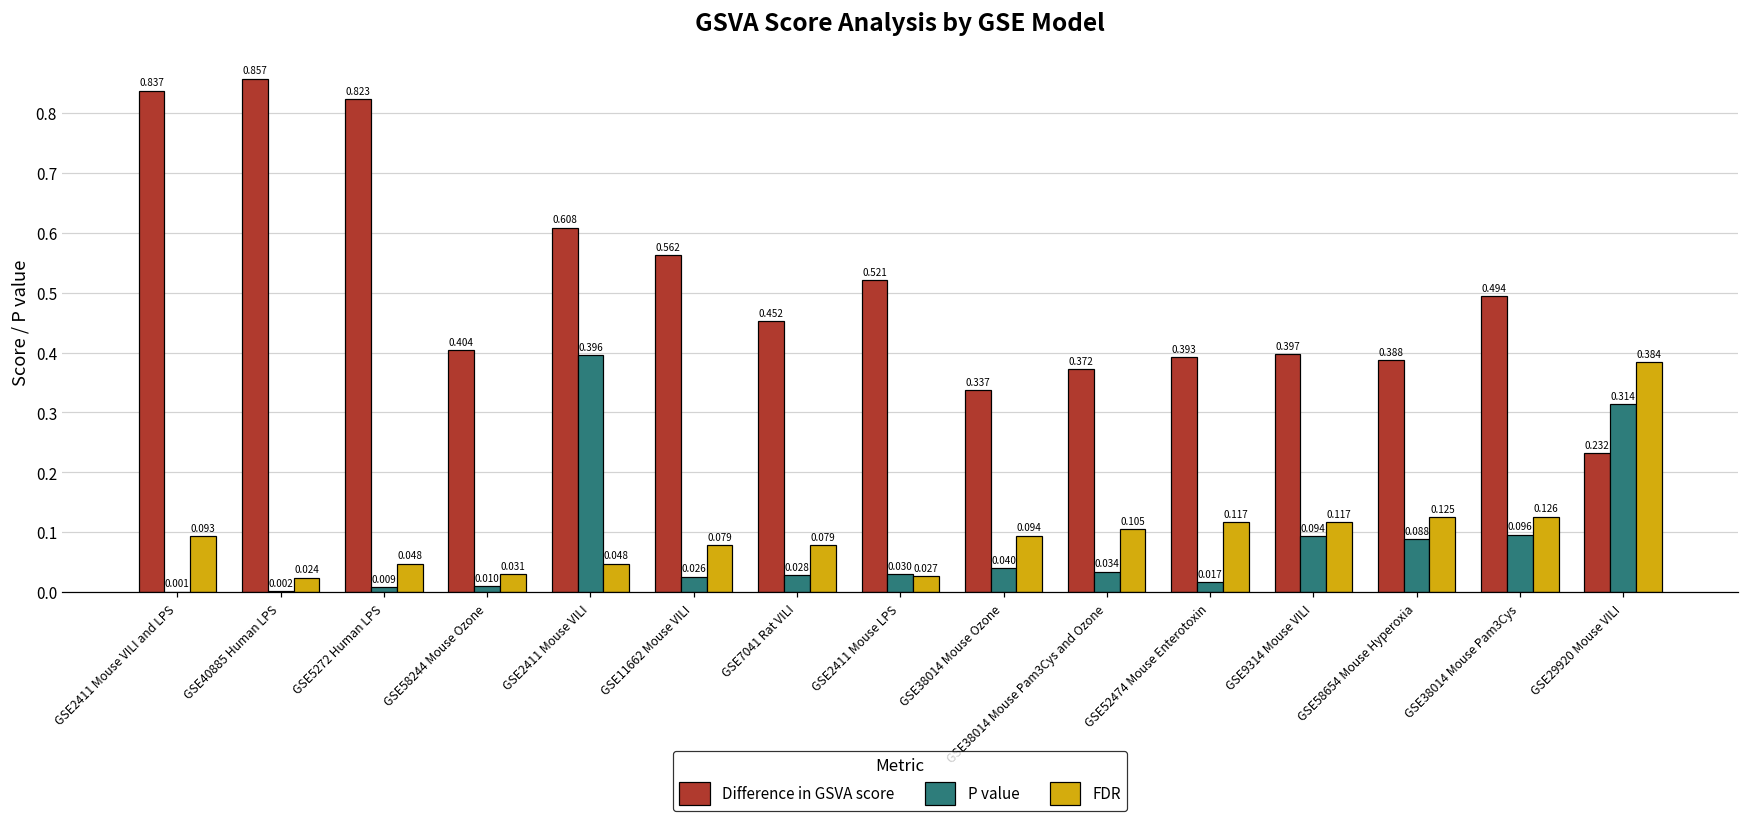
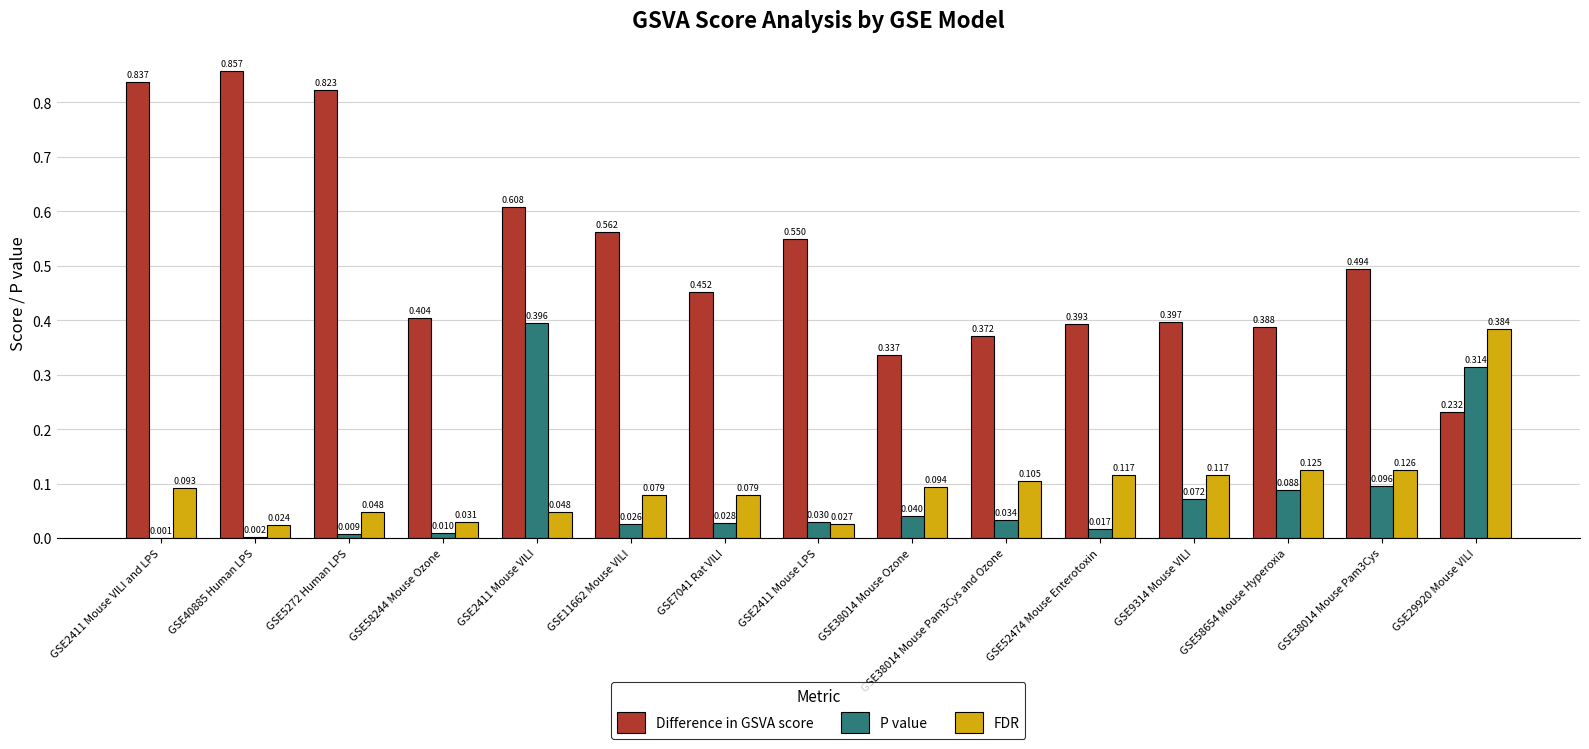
Difference in GSVA score, GSE2411 Mouse LPS: 0.521 -> 0.550
P value, GSE9314 Mouse VILI: 0.094 -> 0.072
